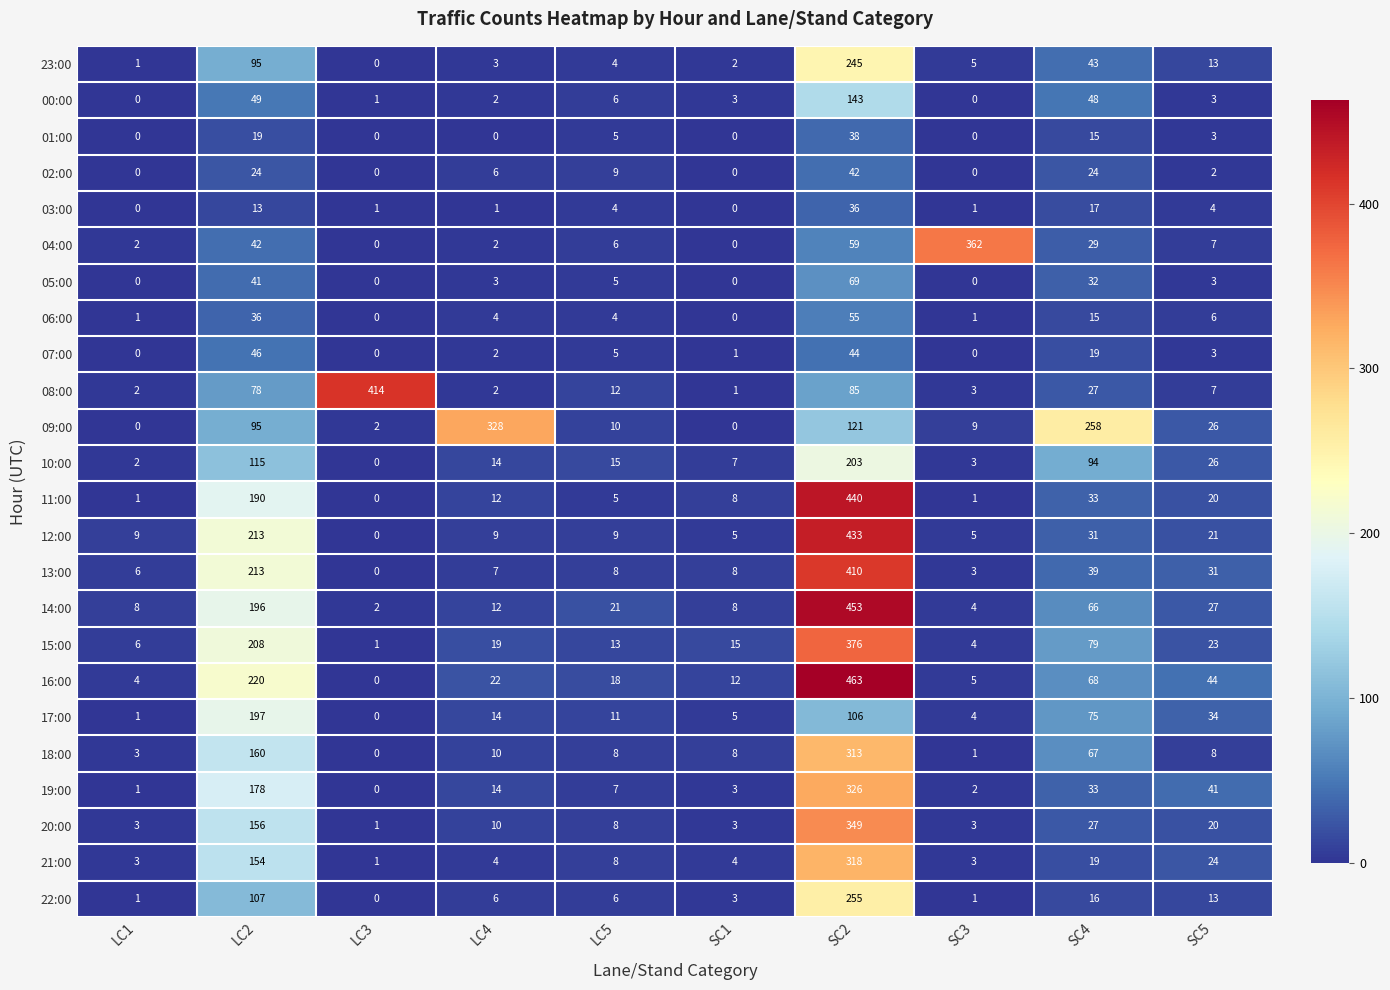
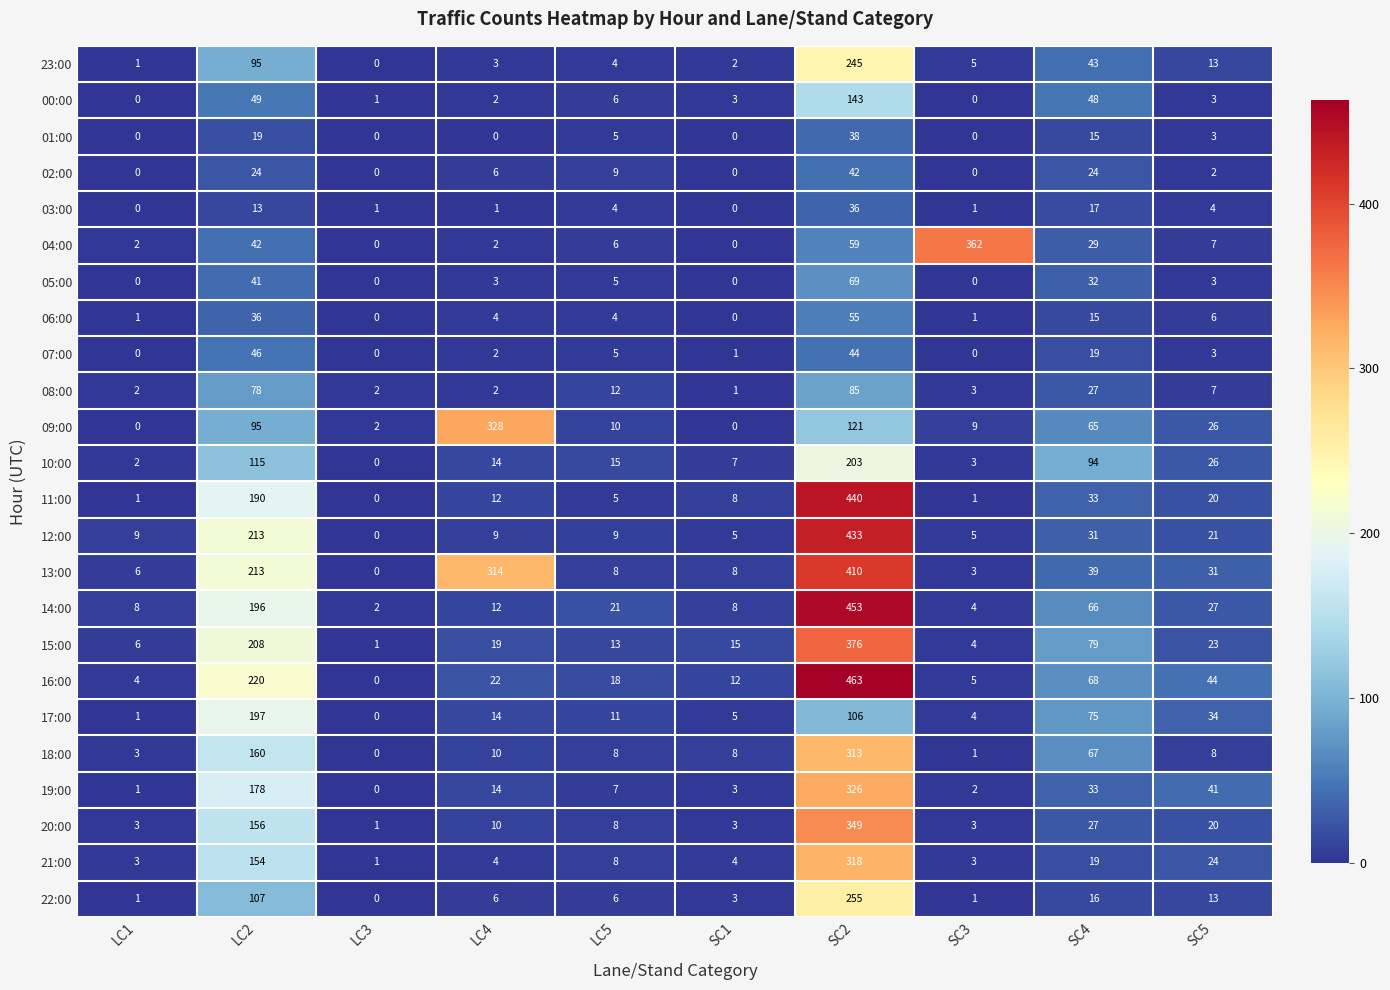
08:00, LC3: 414 -> 2
09:00, SC4: 258 -> 65
13:00, LC4: 7 -> 314
